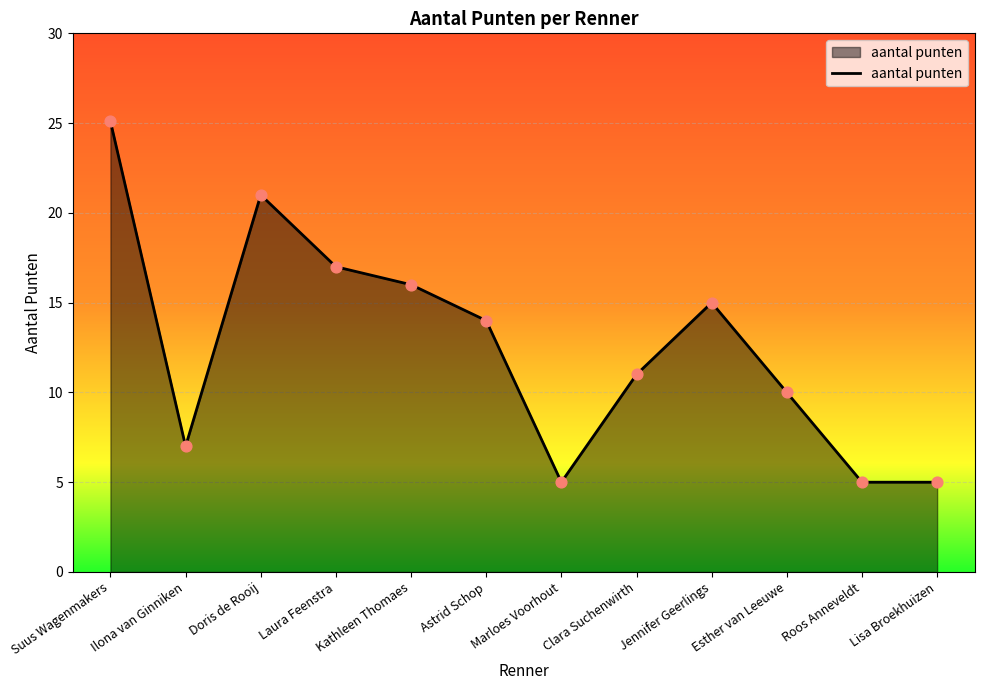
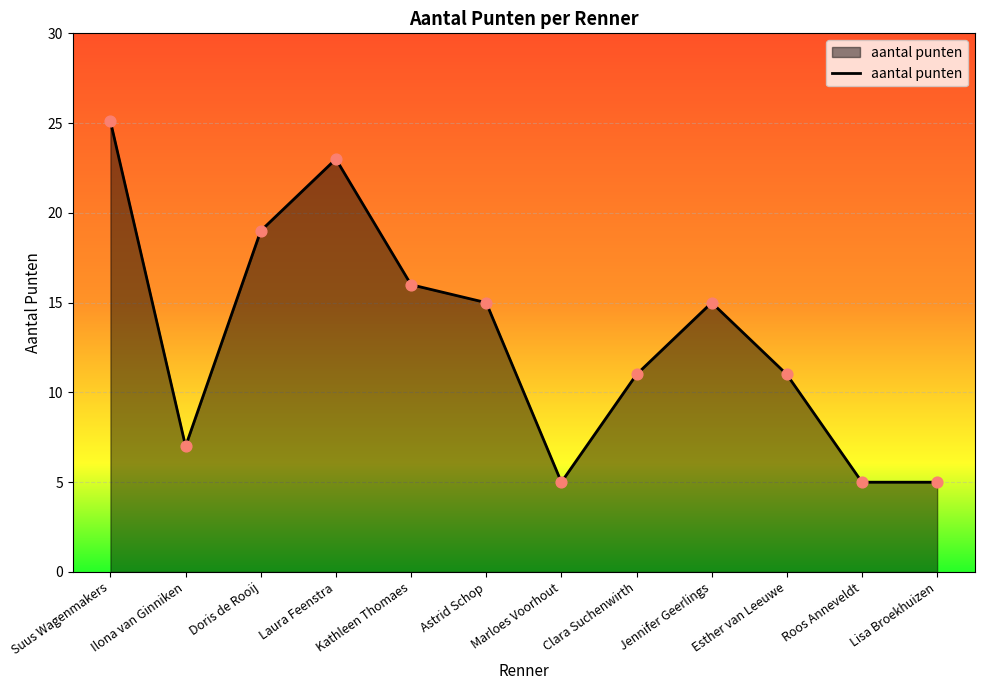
Doris de Rooij: 21 -> 19
Laura Feenstra: 17 -> 23
Astrid Schop: 14 -> 15
Esther van Leeuwe: 10 -> 11
